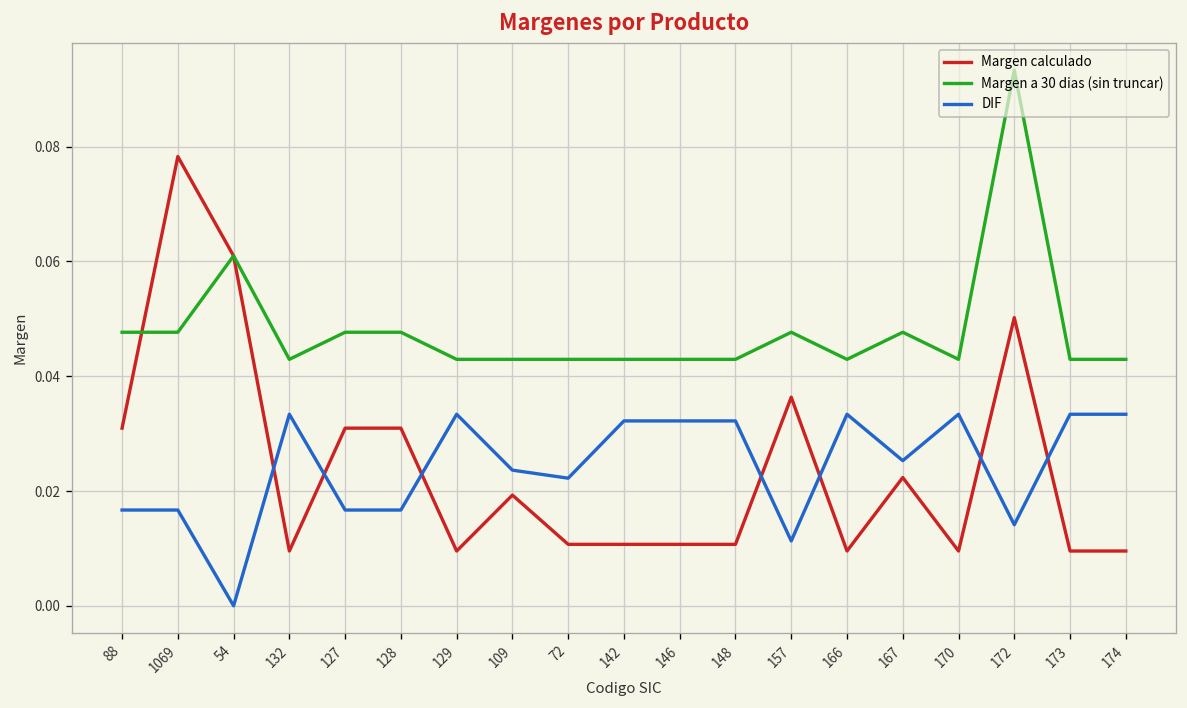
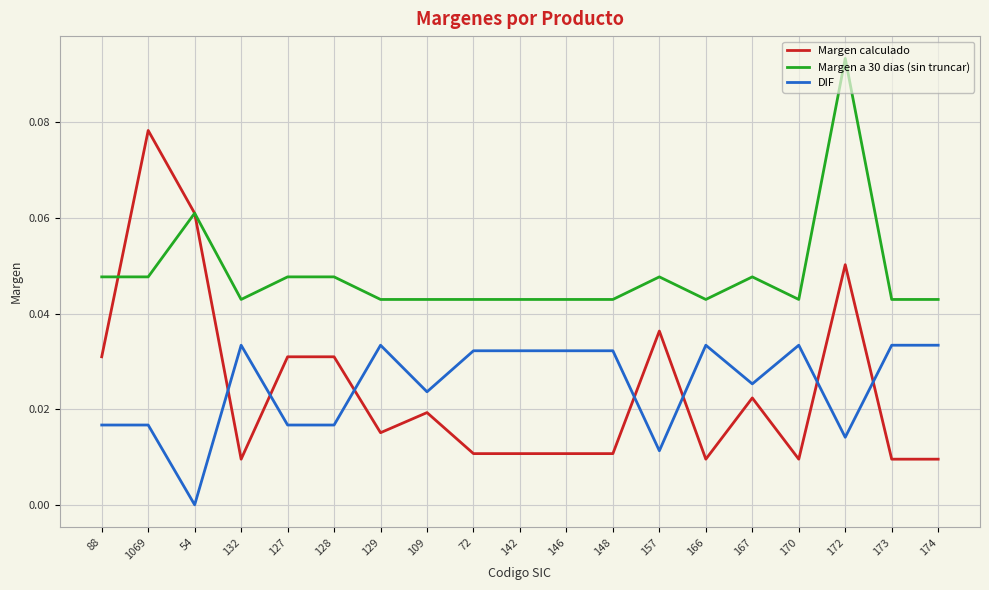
Margen calculado, 129: 0.010 -> 0.015
DIF, 72: 0.022 -> 0.032
